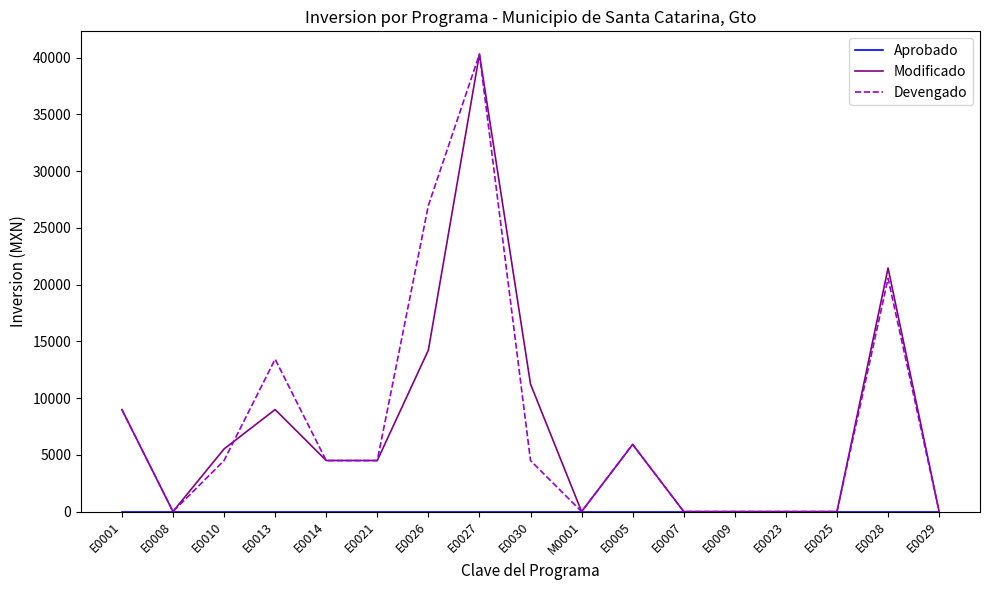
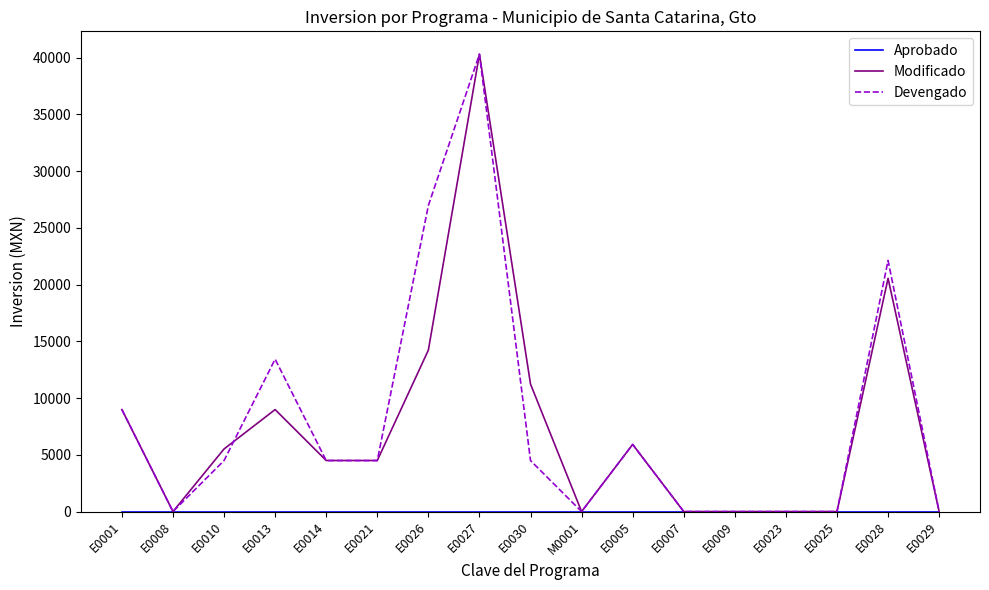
Modificado, E0028: 21500 -> 20600
Devengado, E0028: 20500 -> 22100
